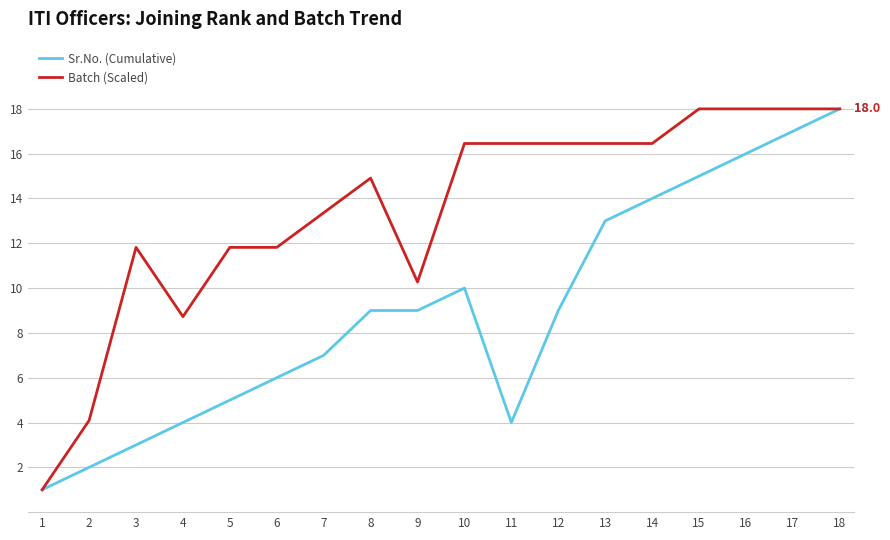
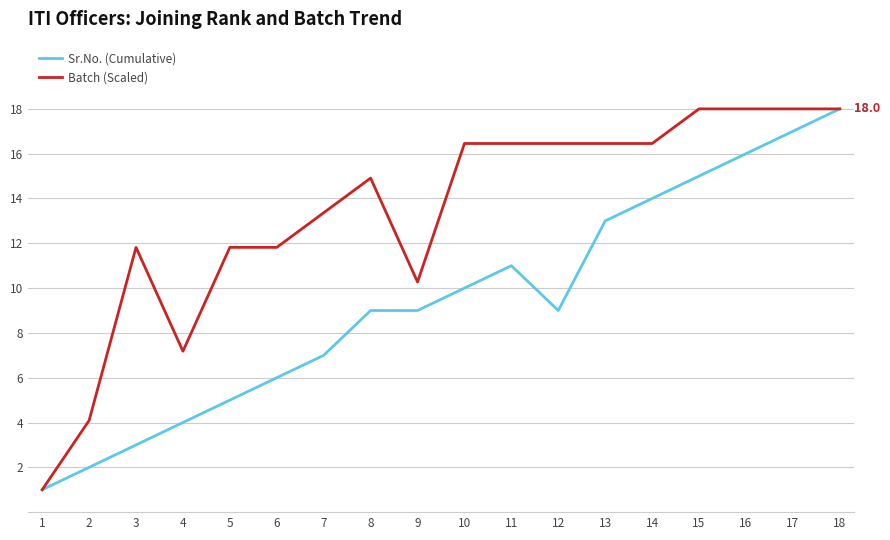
Batch (Scaled), 4: 8.7 -> 7.2
Sr.No. (Cumulative), 11: 4 -> 11
